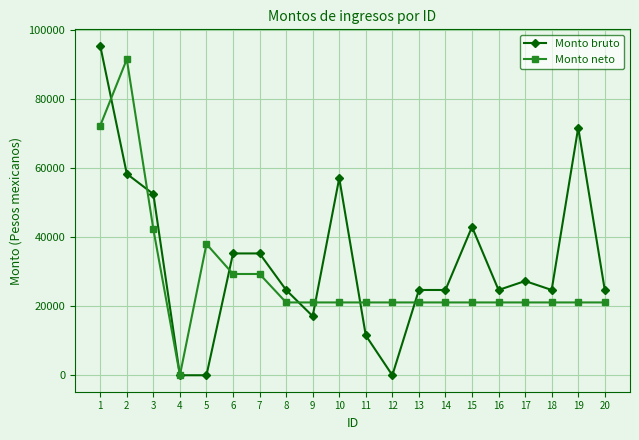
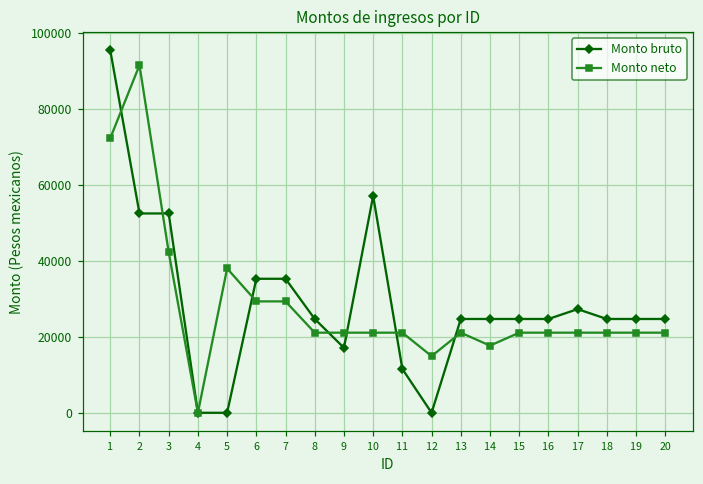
Monto bruto, 2: 58000 -> 52000
Monto neto, 12: 21000 -> 15000
Monto neto, 14: 21000 -> 18000
Monto bruto, 15: 43000 -> 25000
Monto bruto, 19: 72000 -> 25000
